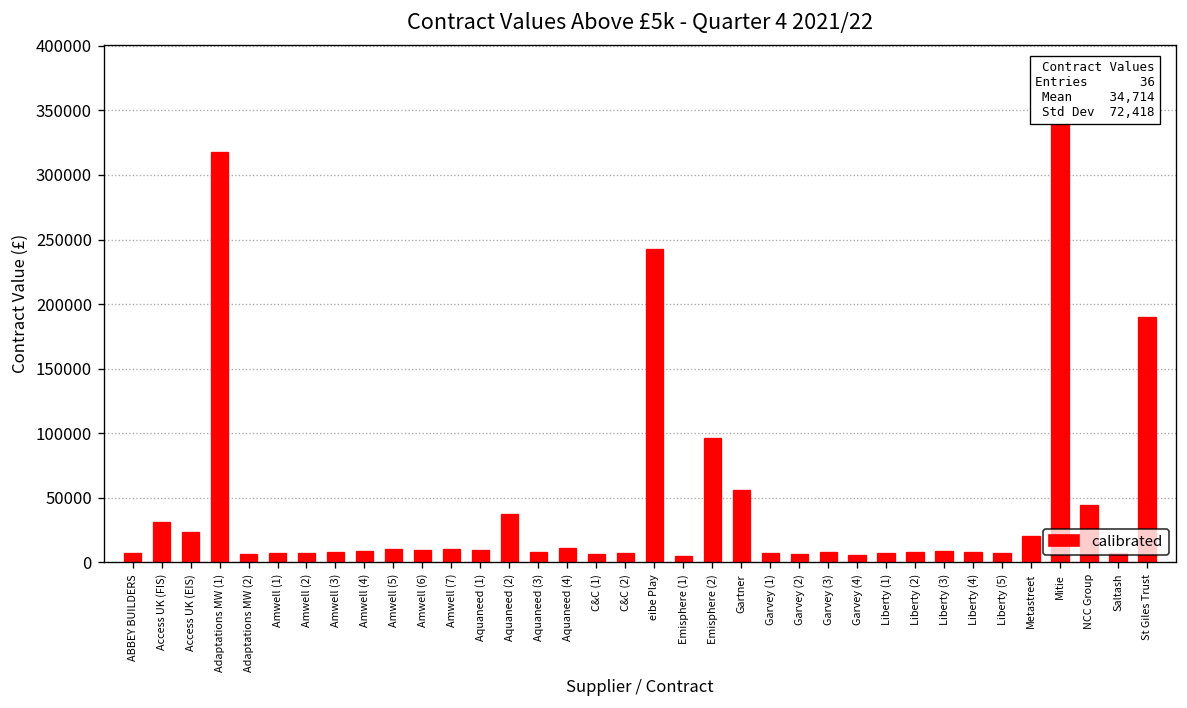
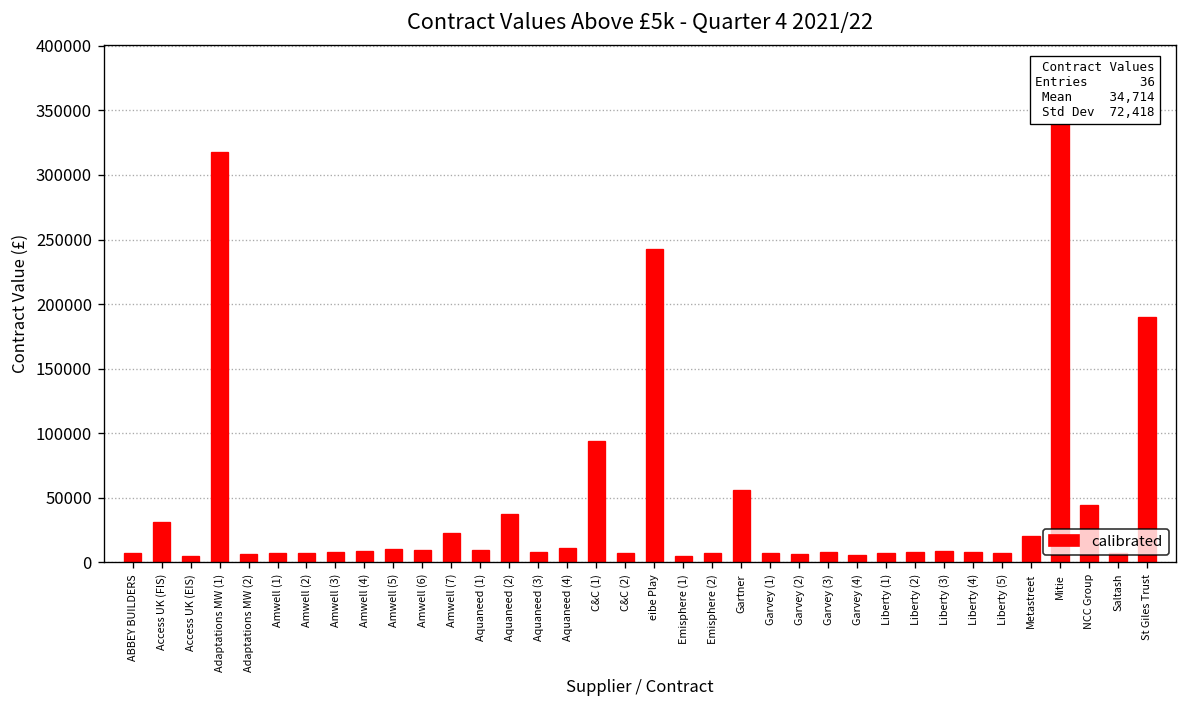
Access UK (EIS): 23000 -> 5000
Amwell (7): 10000 -> 23000
C&C (1): 7000 -> 94000
Emisphere (2): 97000 -> 7000
